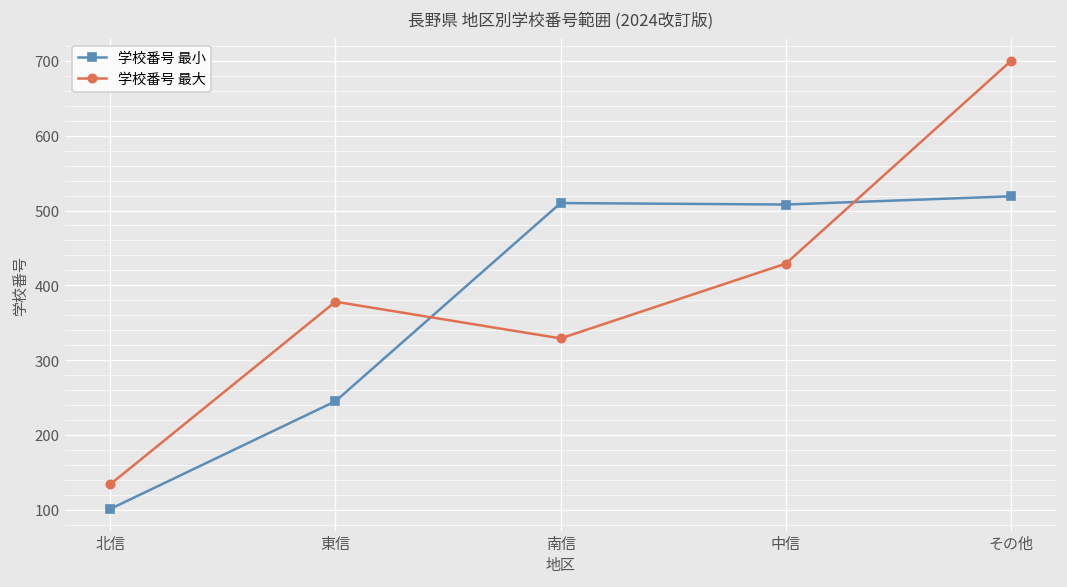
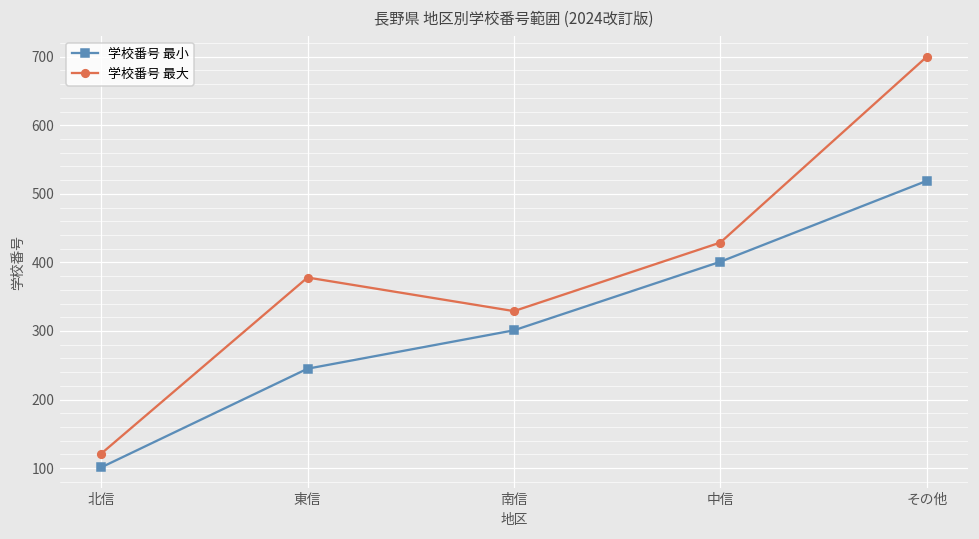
学校番号 最大, 北信: 130 -> 120
学校番号 最小, 南信: 510 -> 300
学校番号 最小, 中信: 510 -> 400
